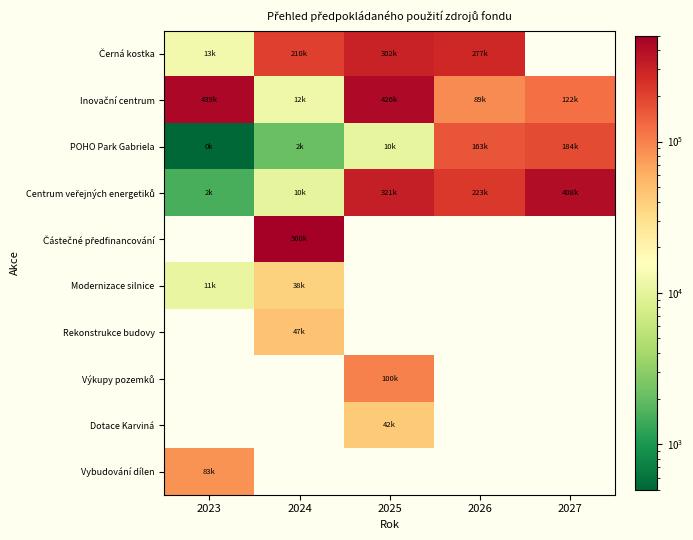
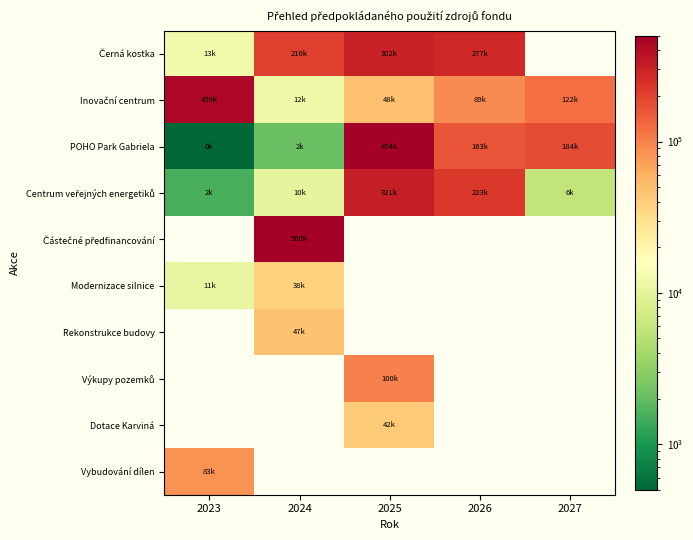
Inovační centrum, 2025: 426k -> 48k
POHO Park Gabriela, 2025: 10k -> 474k
Centrum veřejných energetiků, 2027: 408k -> 6k
